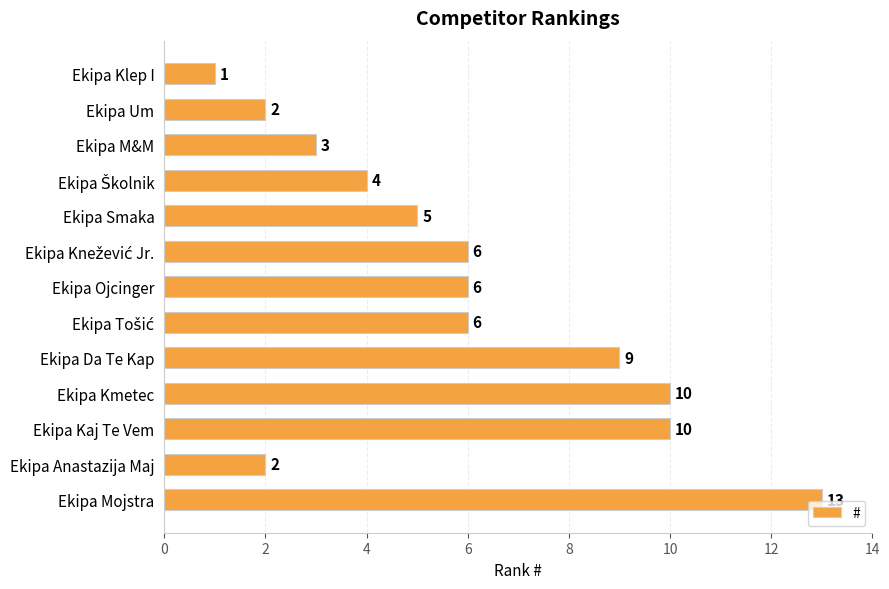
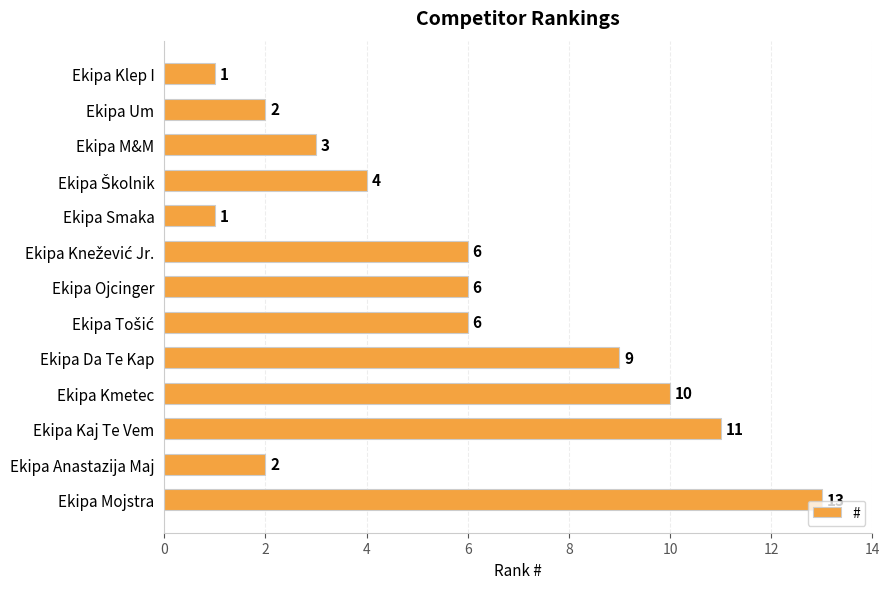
Ekipa Smaka: 5 -> 1
Ekipa Kaj Te Vem: 10 -> 11
